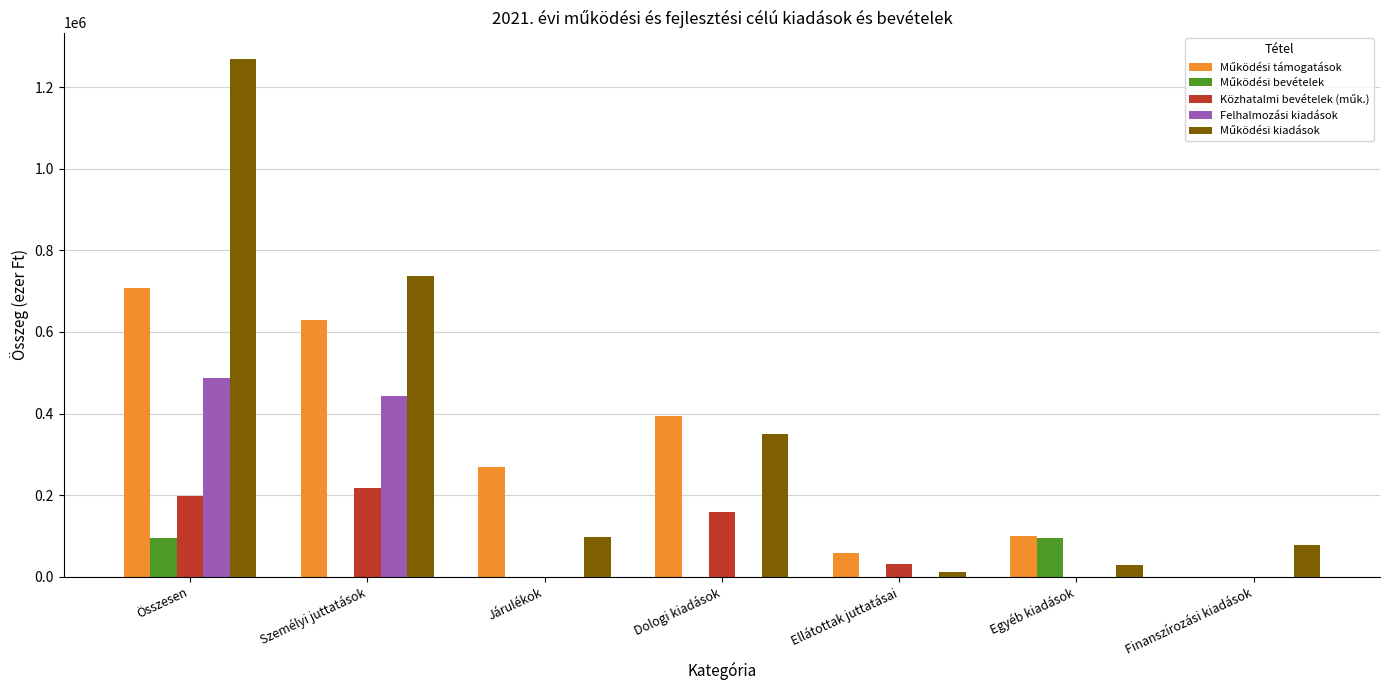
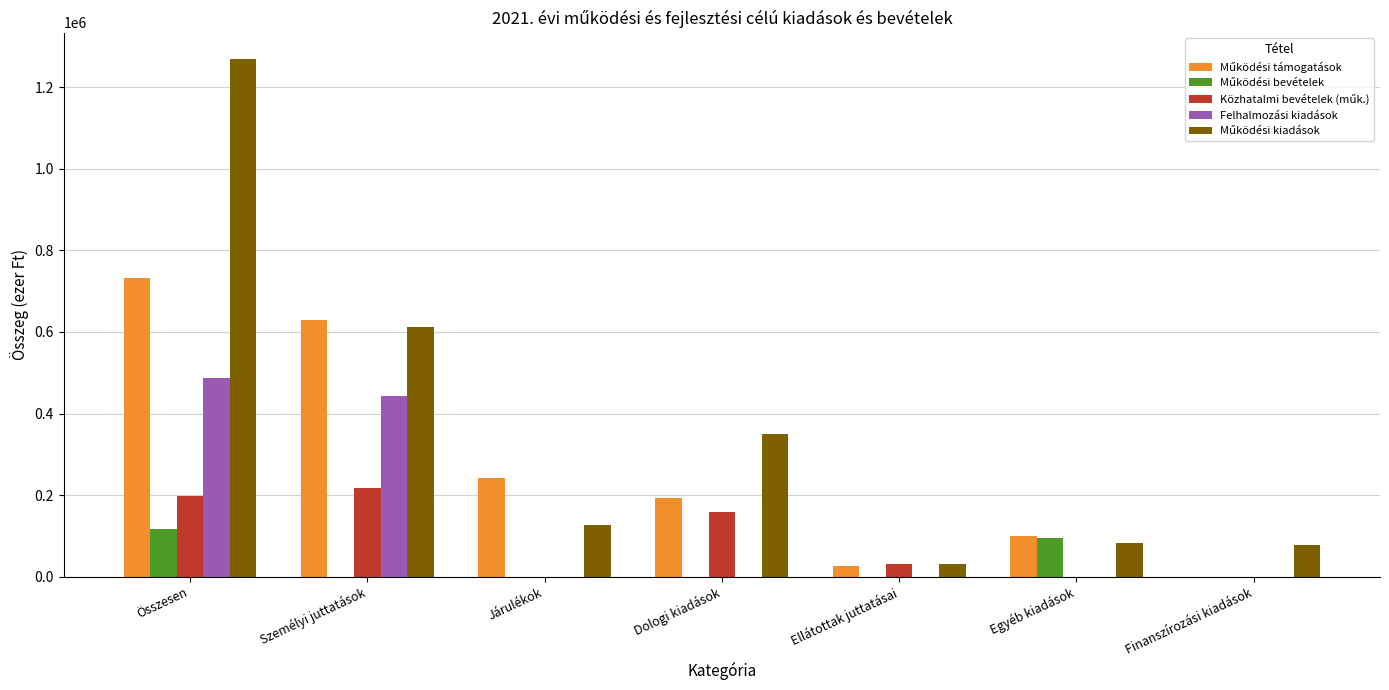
Működési támogatások, Összesen: 710000 -> 730000
Működési bevételek, Összesen: 100000 -> 120000
Működési kiadások, Személyi juttatások: 740000 -> 610000
Működési támogatások, Járulékok: 270000 -> 240000
Működési kiadások, Járulékok: 100000 -> 130000
Működési támogatások, Dologi kiadások: 390000 -> 190000
Működési támogatások, Ellátottak juttatásai: 60000 -> 30000
Működési kiadások, Ellátottak juttatásai: 10000 -> 30000
Működési kiadások, Egyéb kiadások: 30000 -> 80000
